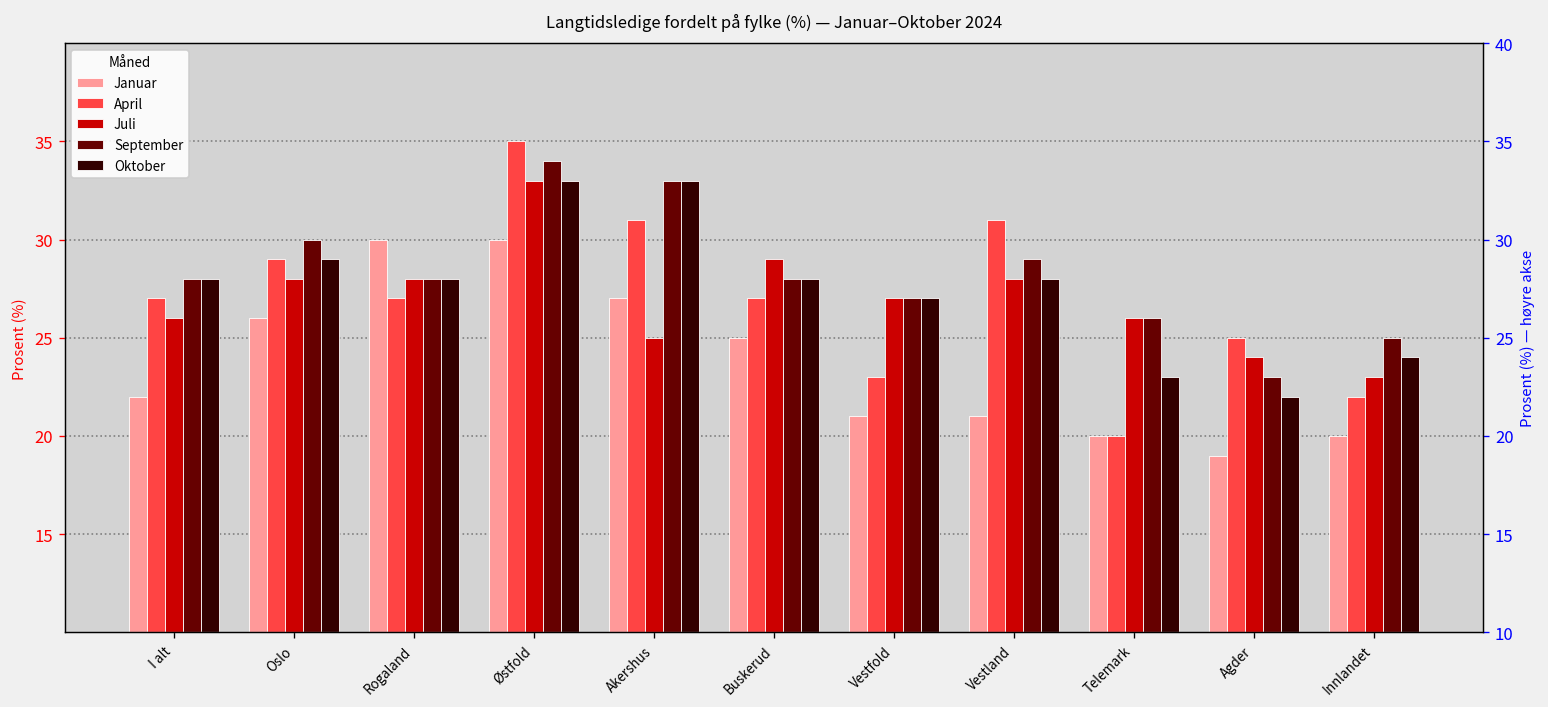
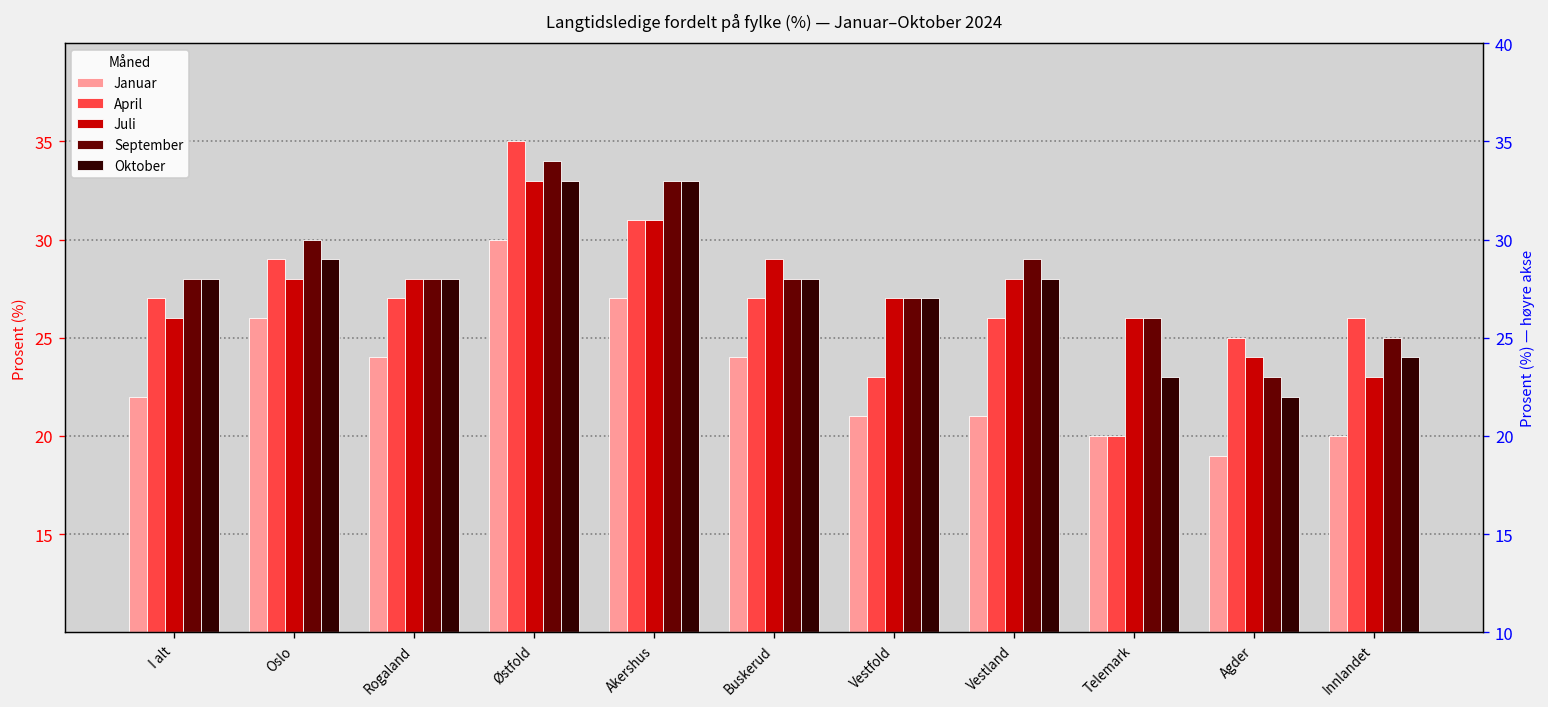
Januar, Rogaland: 30 -> 24
Juli, Akershus: 25 -> 31
Januar, Buskerud: 25 -> 24
April, Vestland: 31 -> 26
April, Innlandet: 22 -> 26
